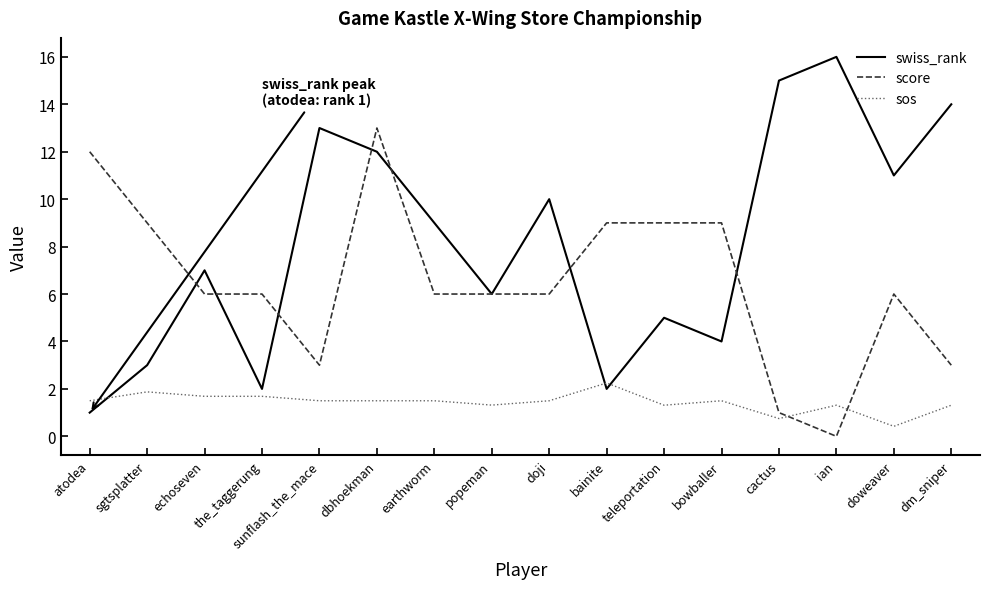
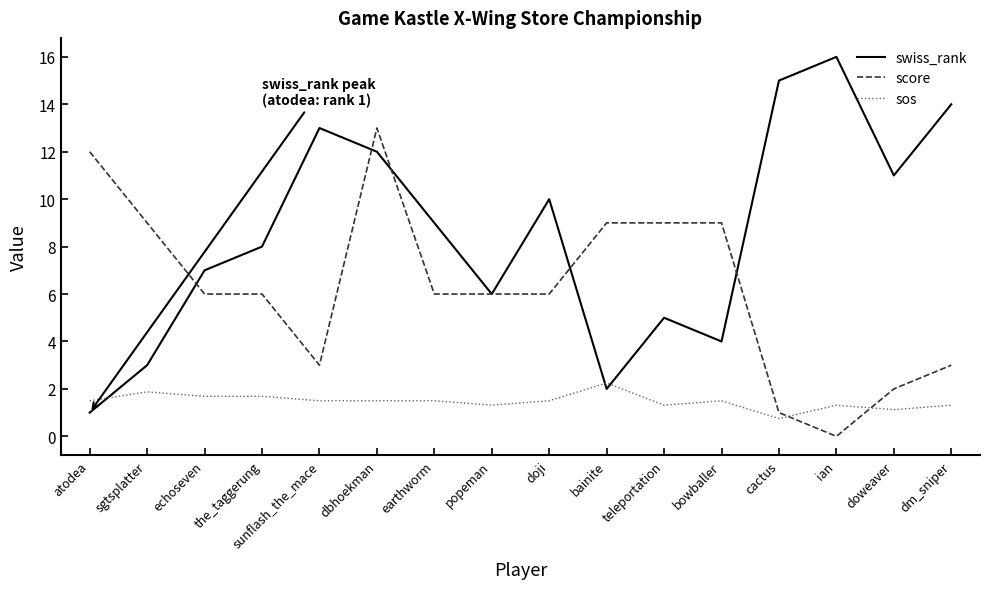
swiss_rank, the_taggerung: 2 -> 8
score, doweaver: 6 -> 2
sos, doweaver: 0.4 -> 1.1
